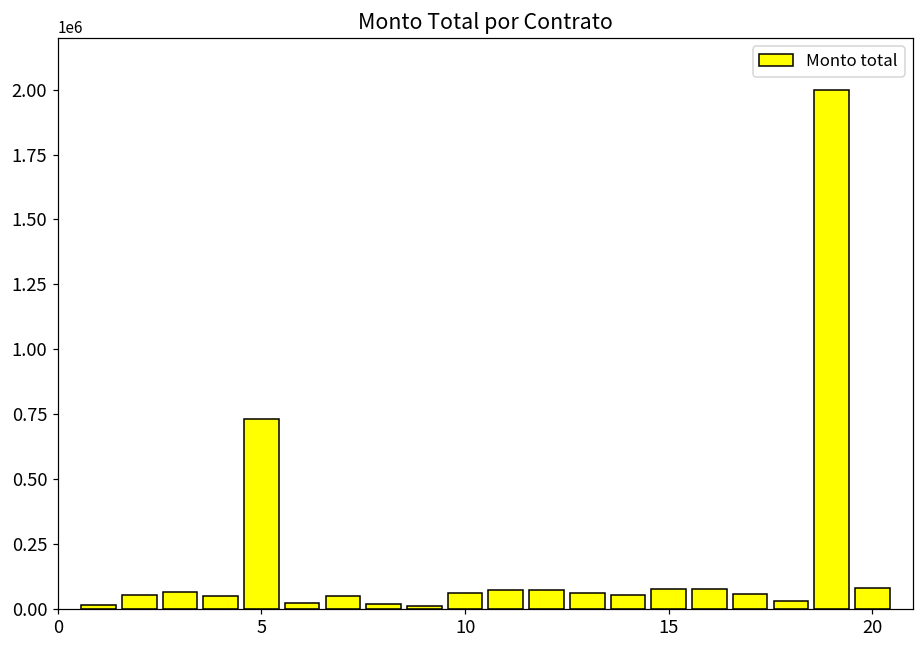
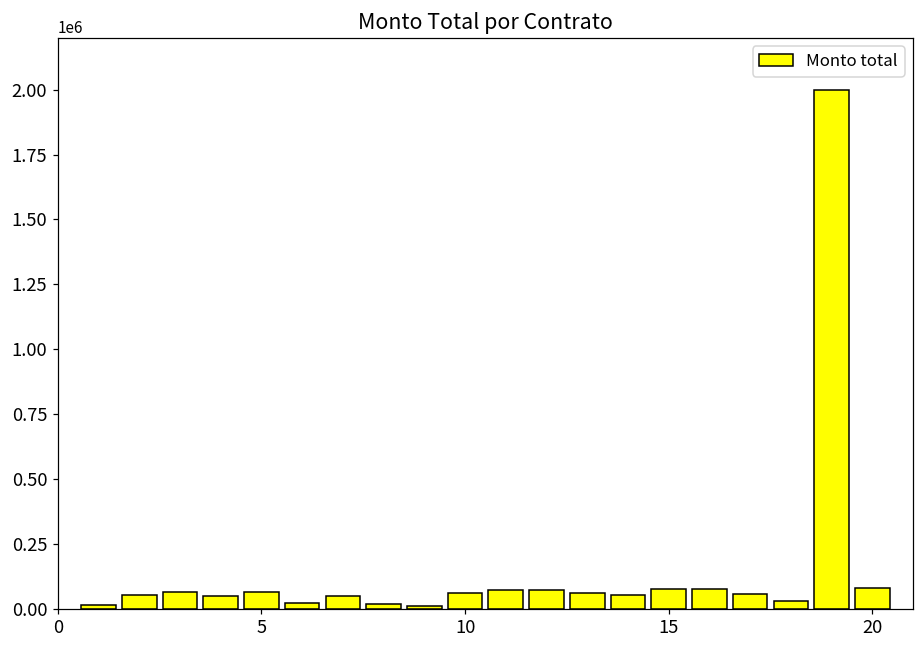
5: 730000 -> 60000
